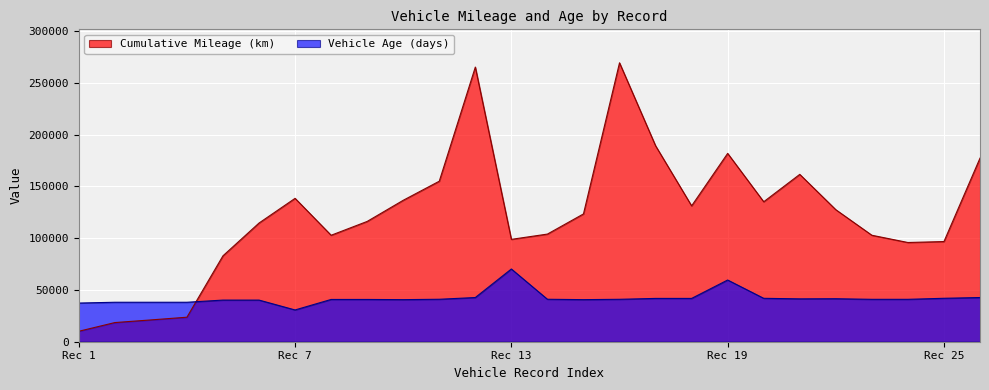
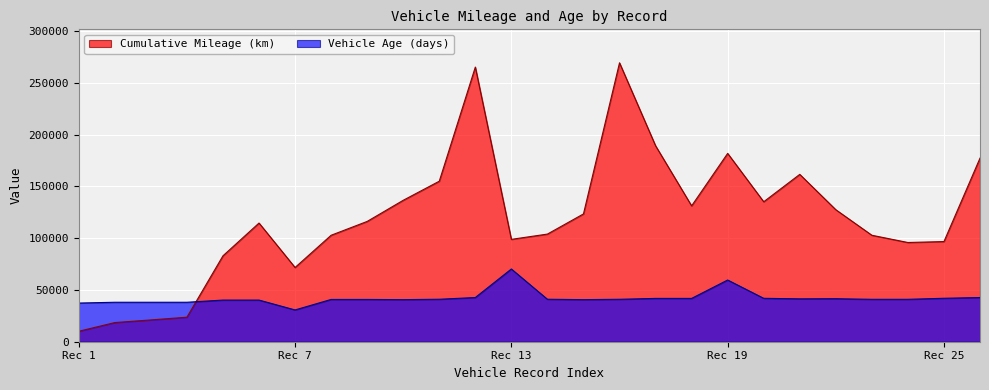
Cumulative Mileage (km), Rec 7: 138000 -> 72000
